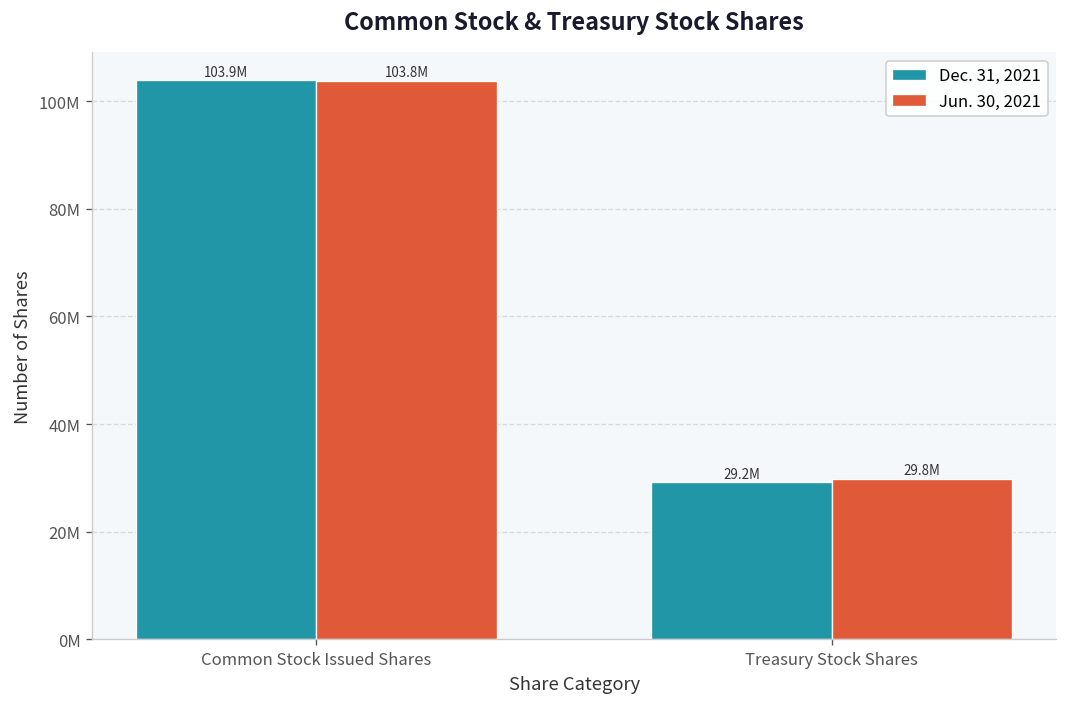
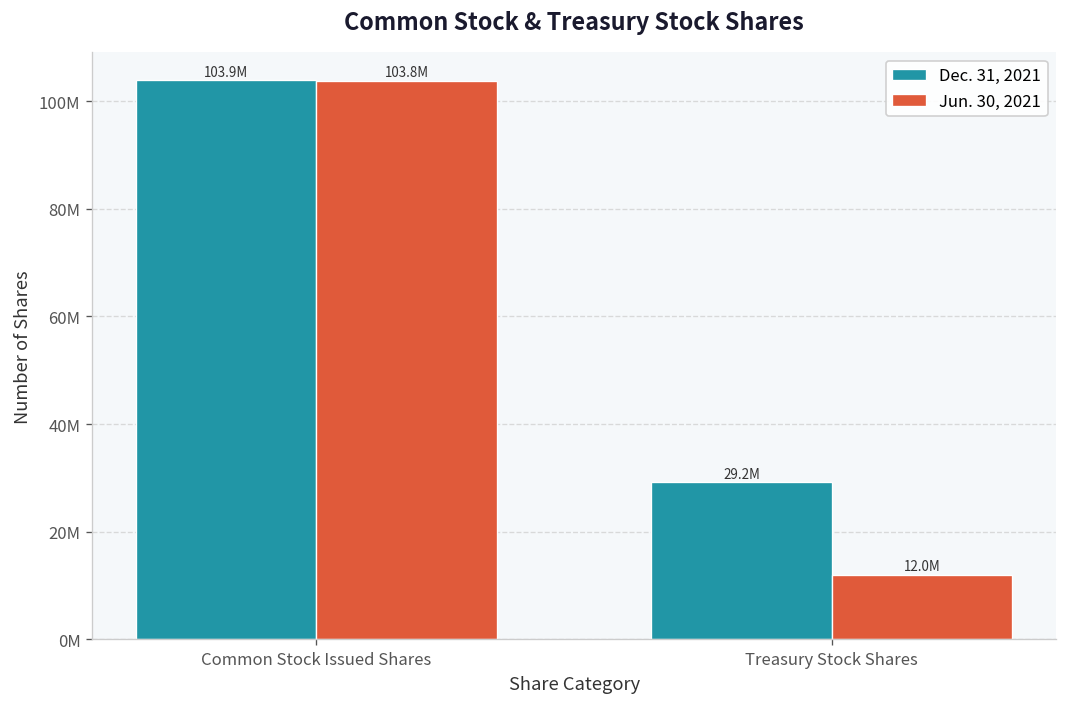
Jun. 30, 2021, Treasury Stock Shares: 29.8M -> 12.0M
